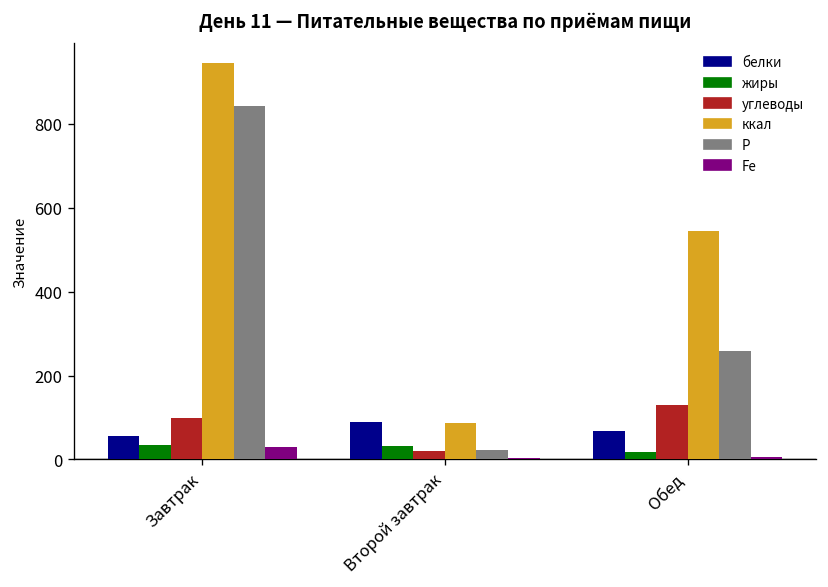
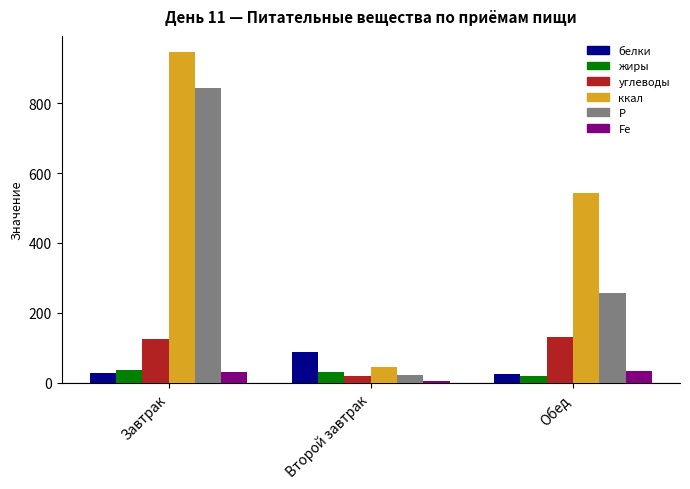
белки, Завтрак: 60 -> 30
углеводы, Завтрак: 100 -> 120
ккал, Второй завтрак: 90 -> 50
белки, Обед: 70 -> 30
Fe, Обед: 10 -> 30
